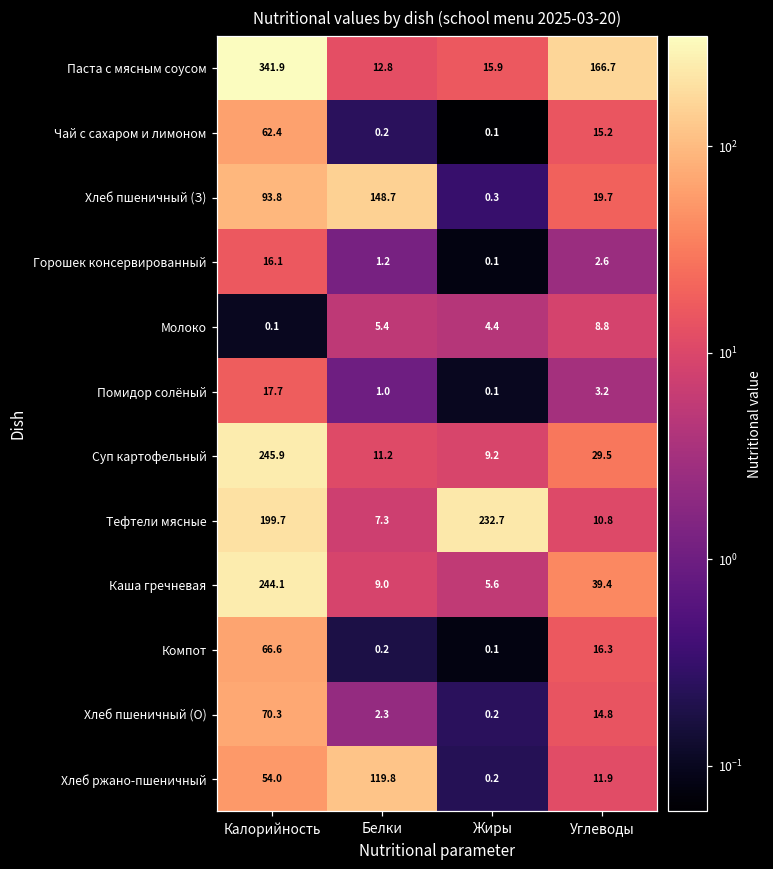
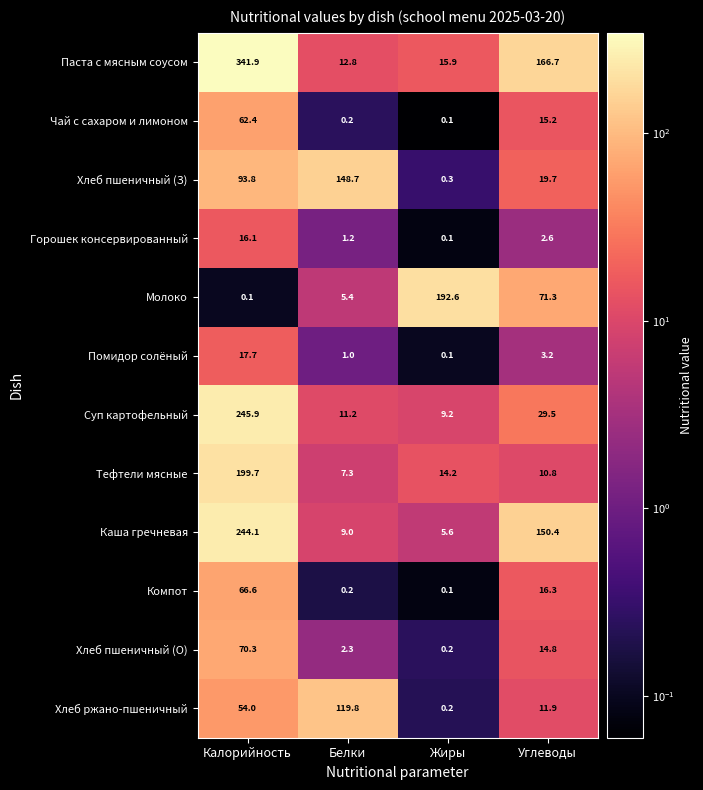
Молоко, Жиры: 4.4 -> 192.6
Молоко, Углеводы: 8.8 -> 71.3
Тефтели мясные, Жиры: 232.7 -> 14.2
Каша гречневая, Углеводы: 39.4 -> 150.4
